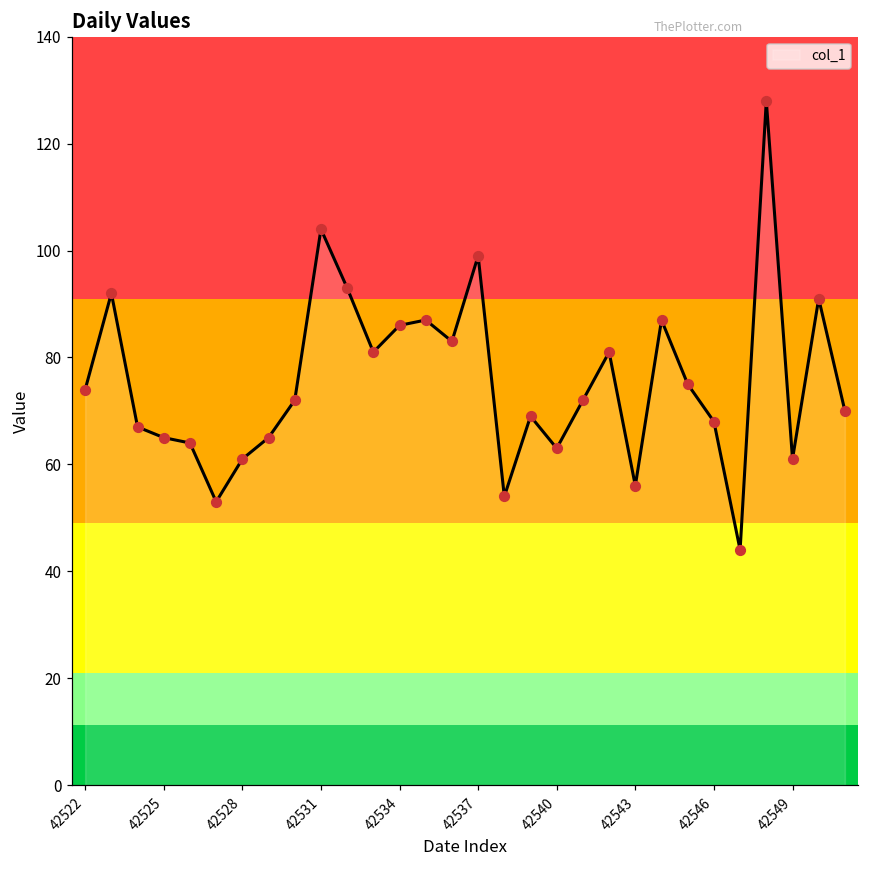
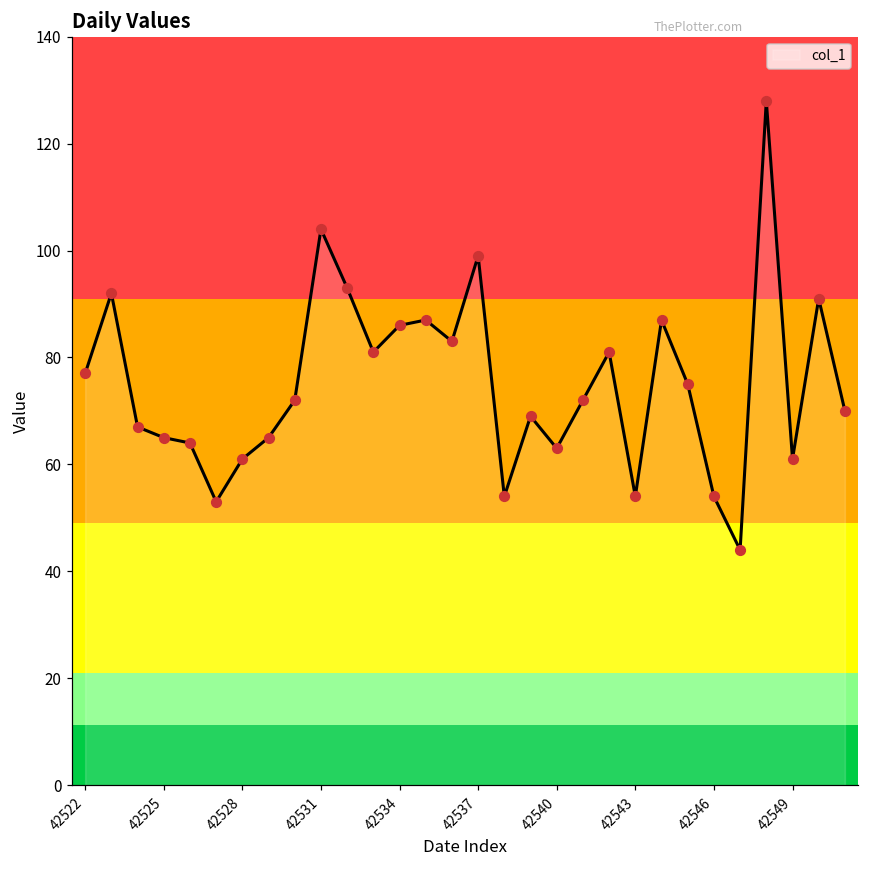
42522: 74 -> 77
42543: 56 -> 54
42546: 68 -> 54
